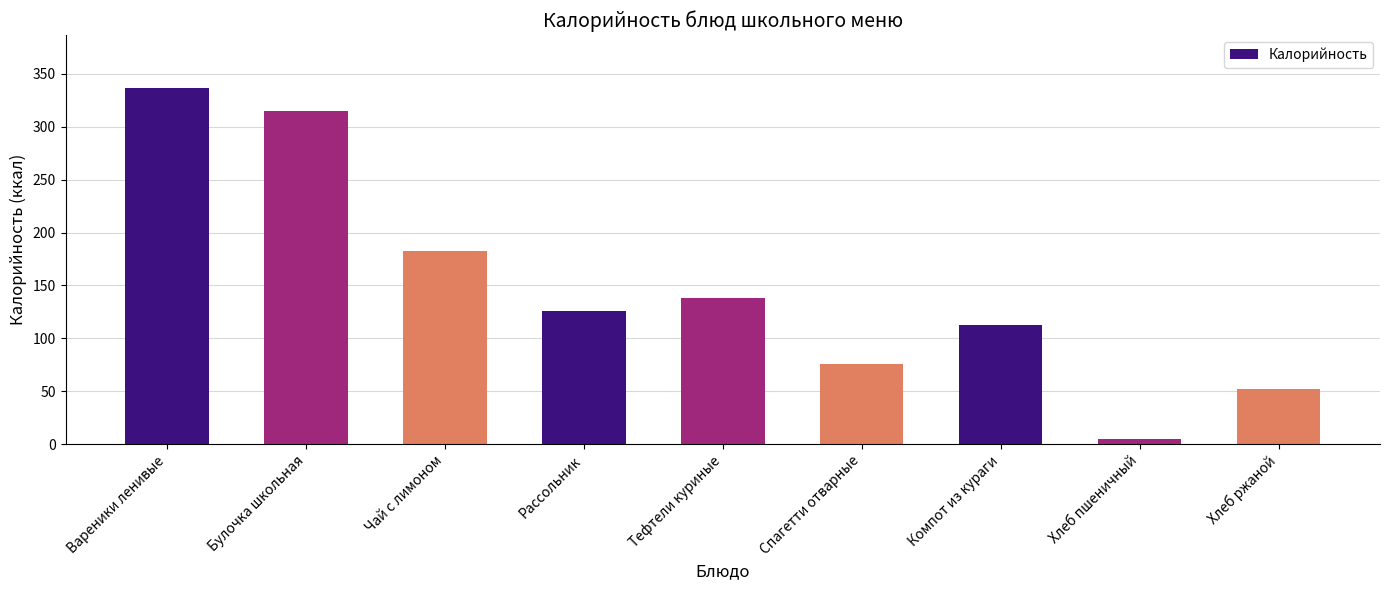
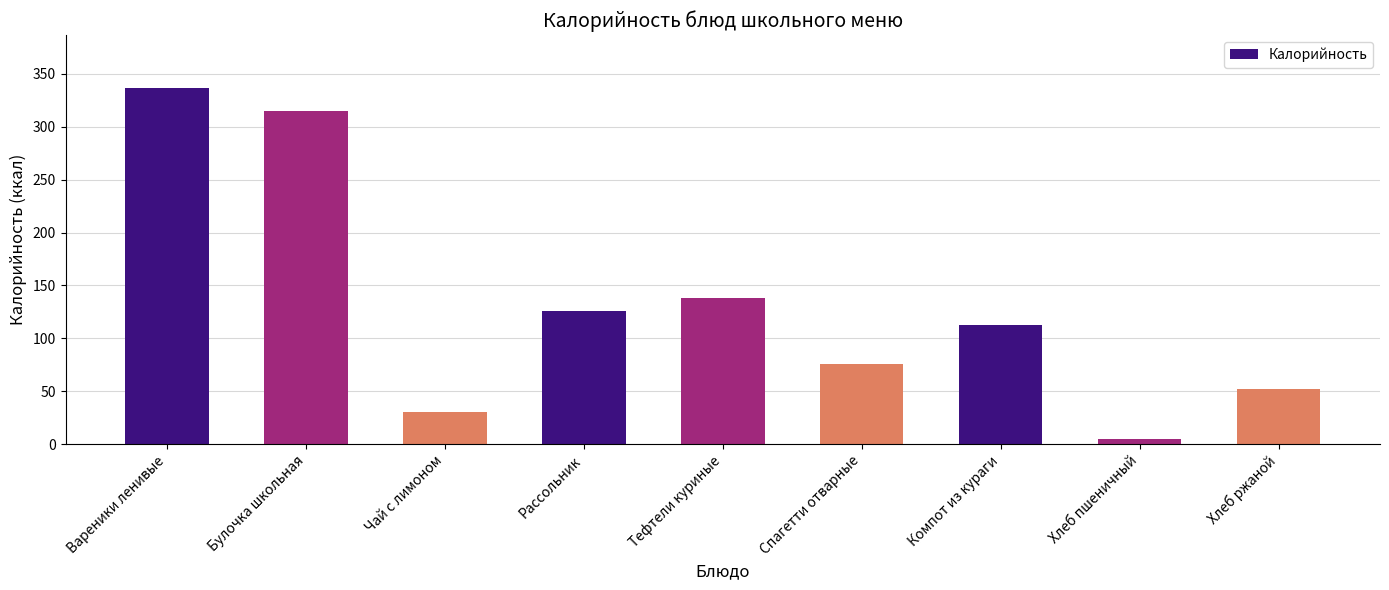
Чай с лимоном: 182 -> 31
